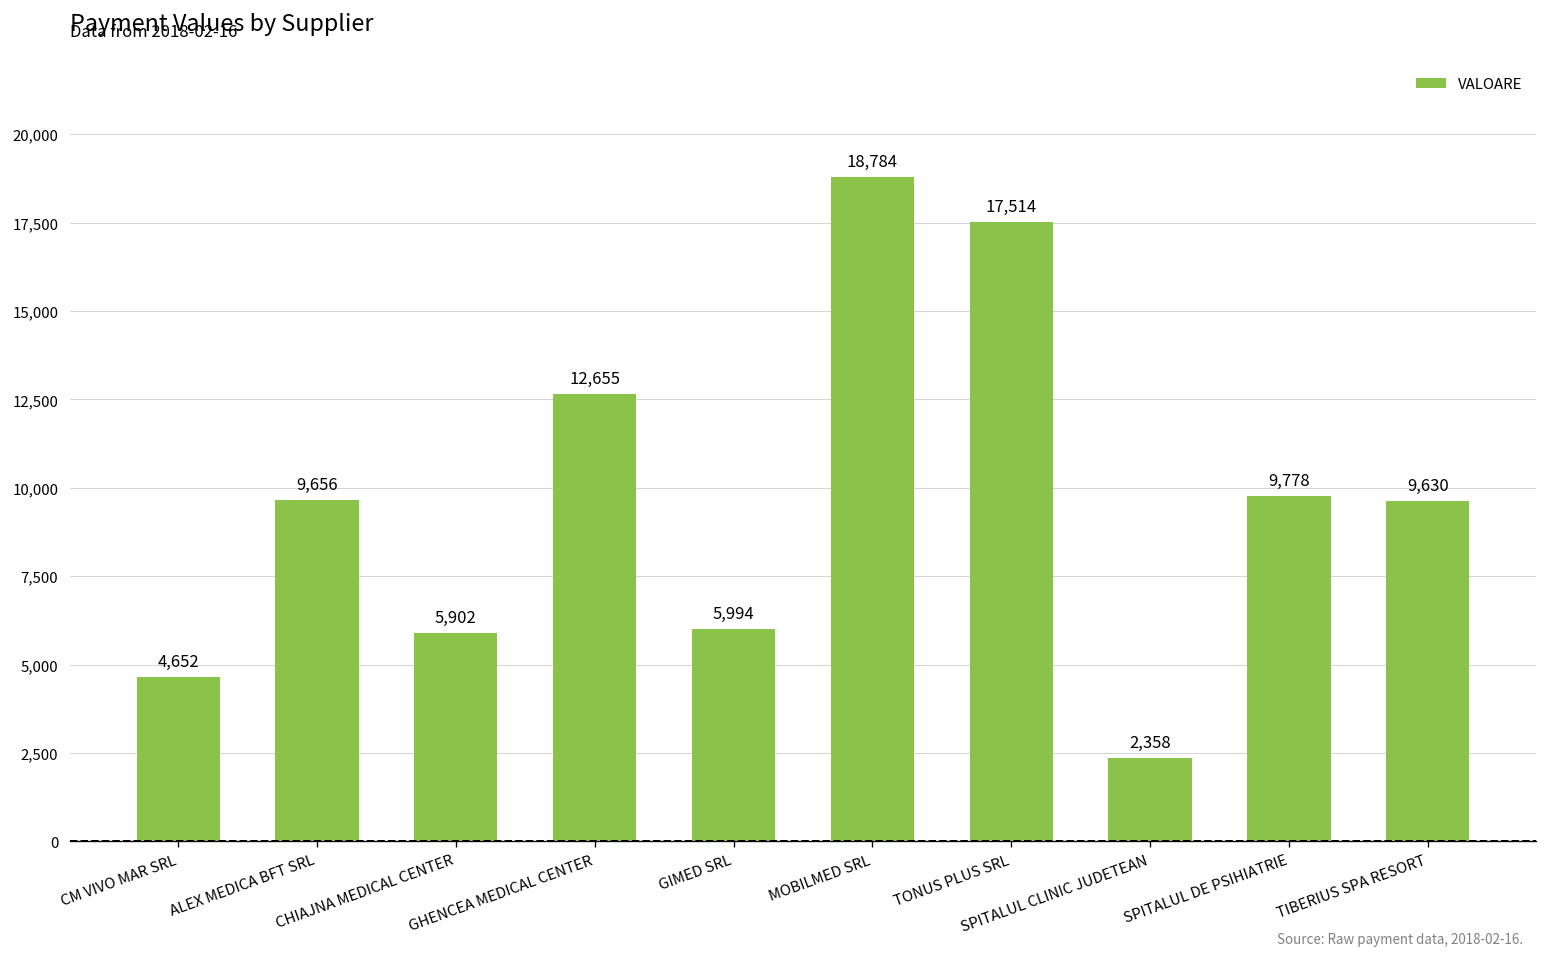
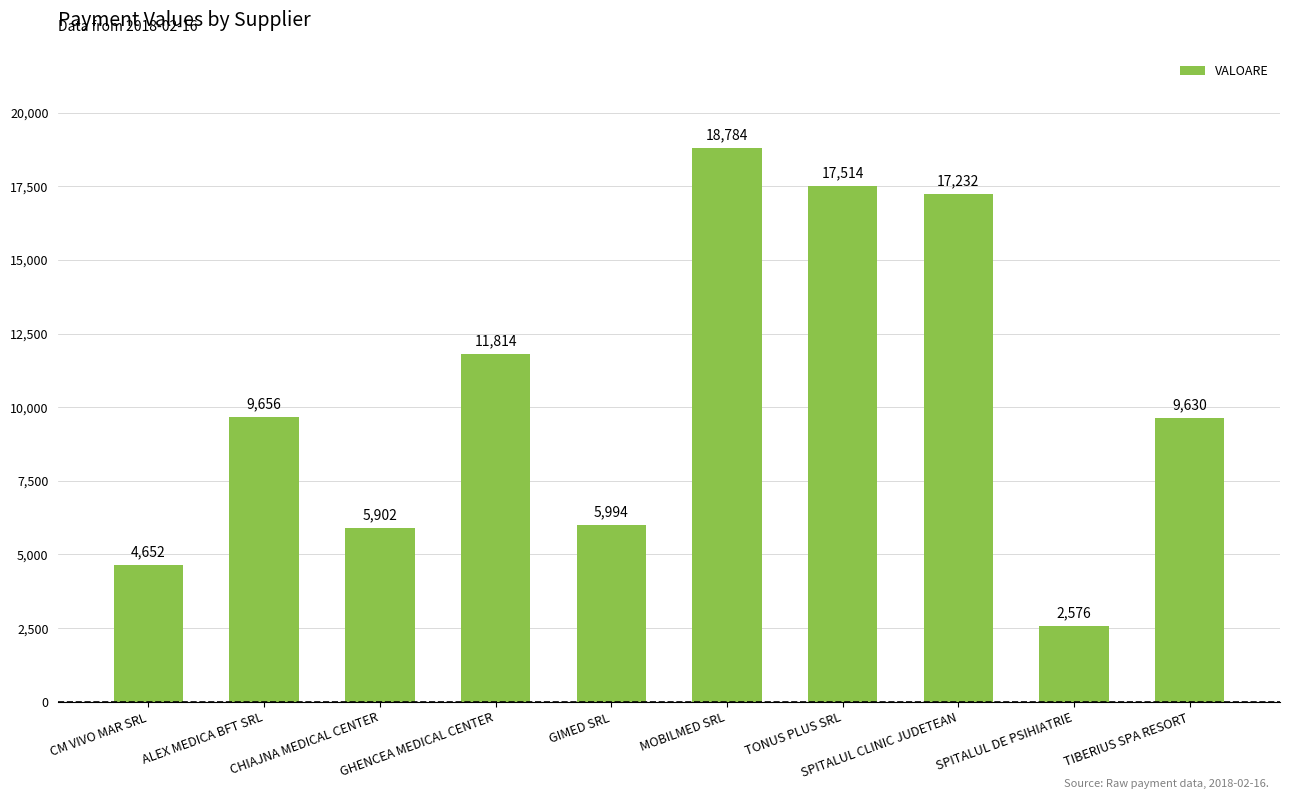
GHENCEA MEDICAL CENTER: 12,655 -> 11,814
SPITALUL CLINIC JUDETEAN: 2,358 -> 17,232
SPITALUL DE PSIHIATRIE: 9,778 -> 2,576
